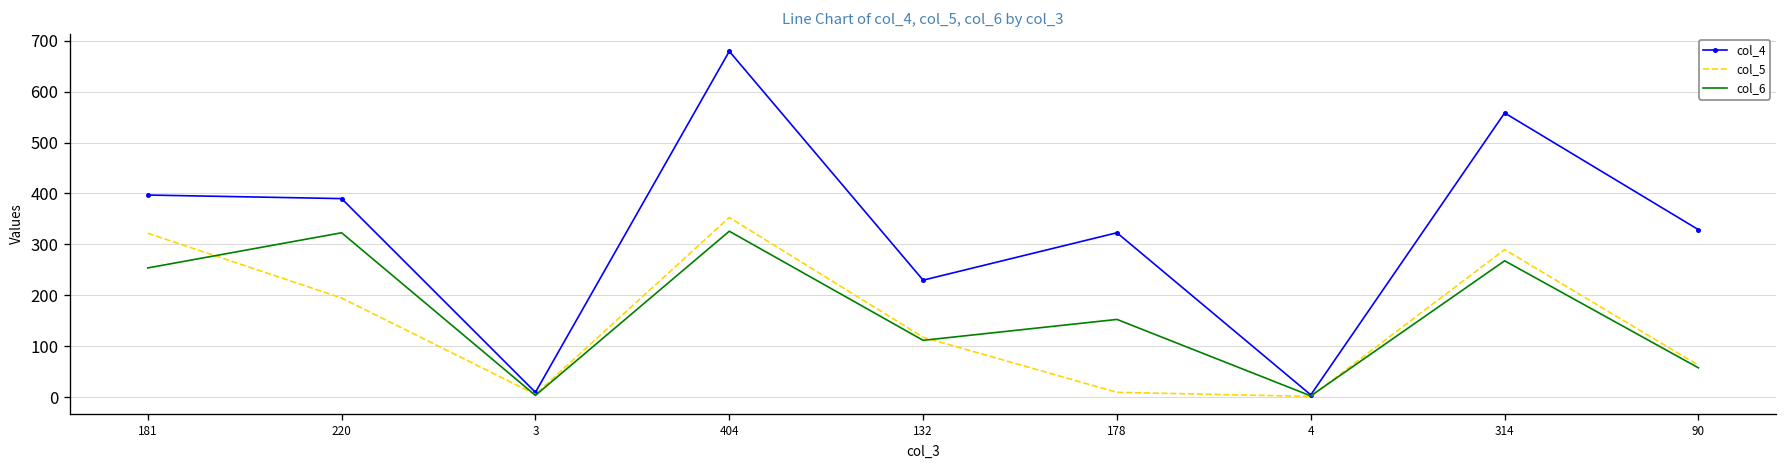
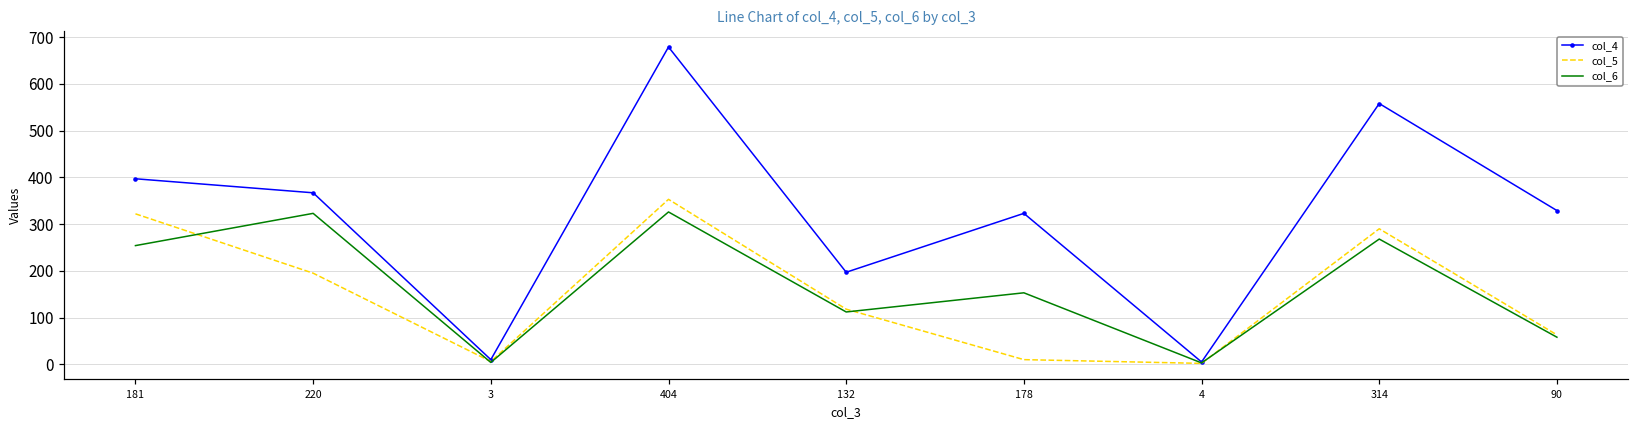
col_4, 220: 390 -> 370
col_4, 132: 230 -> 200
